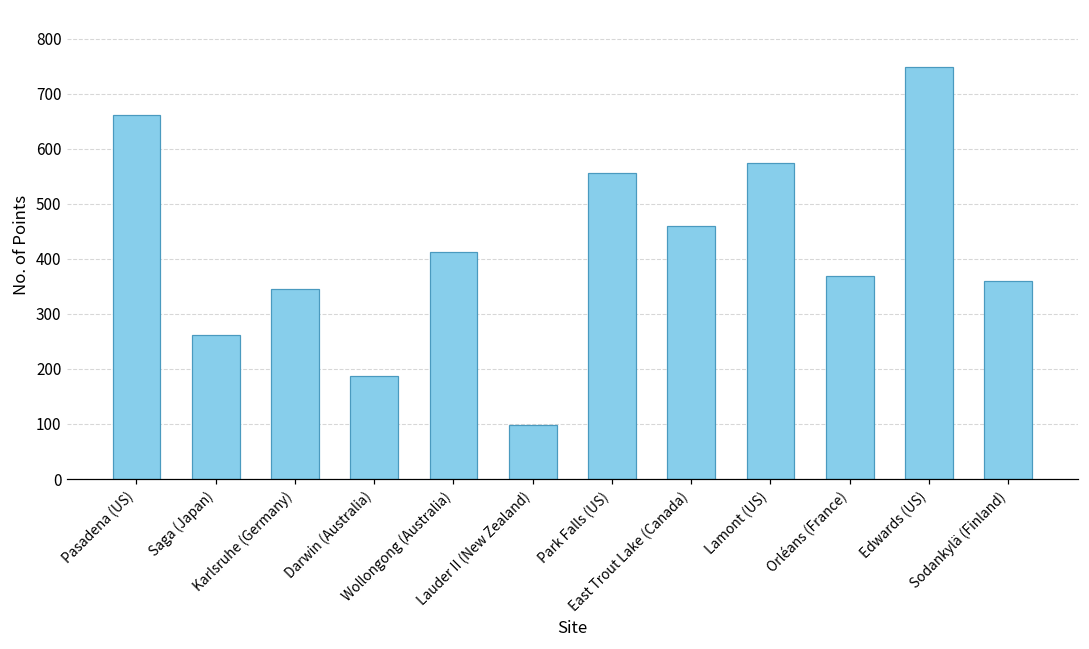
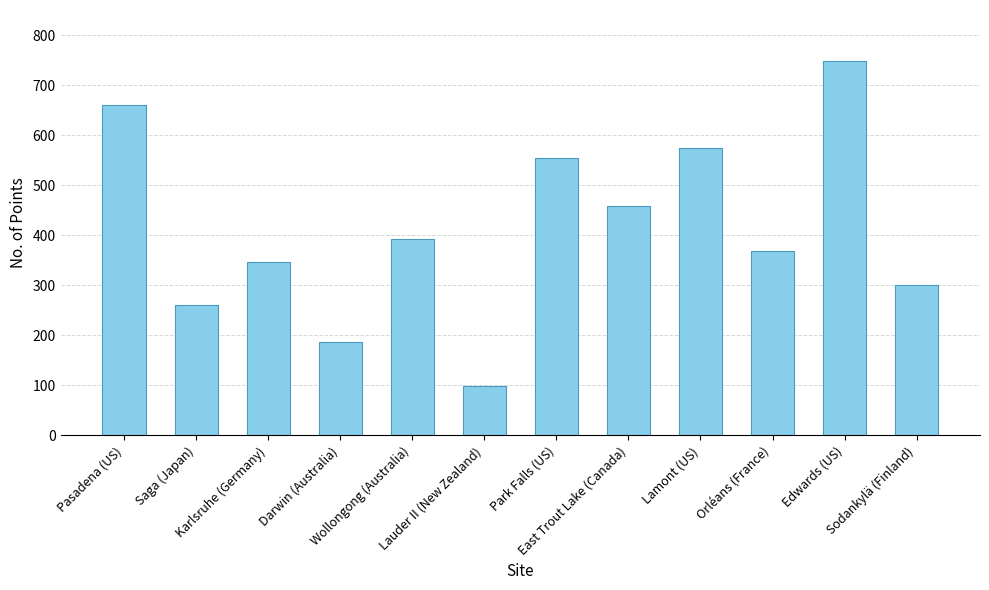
Wollongong (Australia): 410 -> 390
Sodankylä (Finland): 360 -> 300
